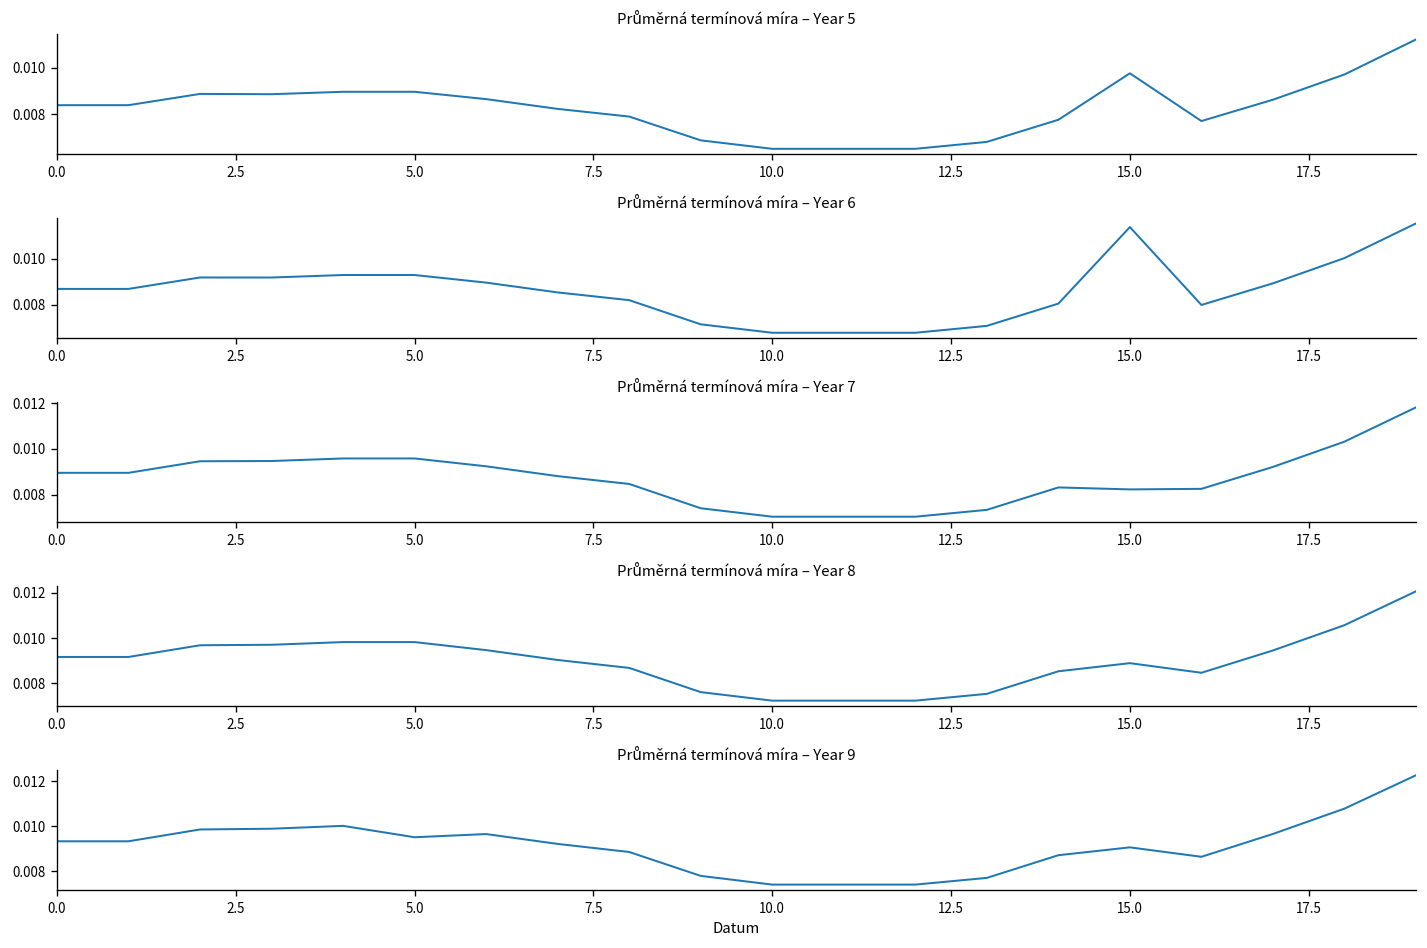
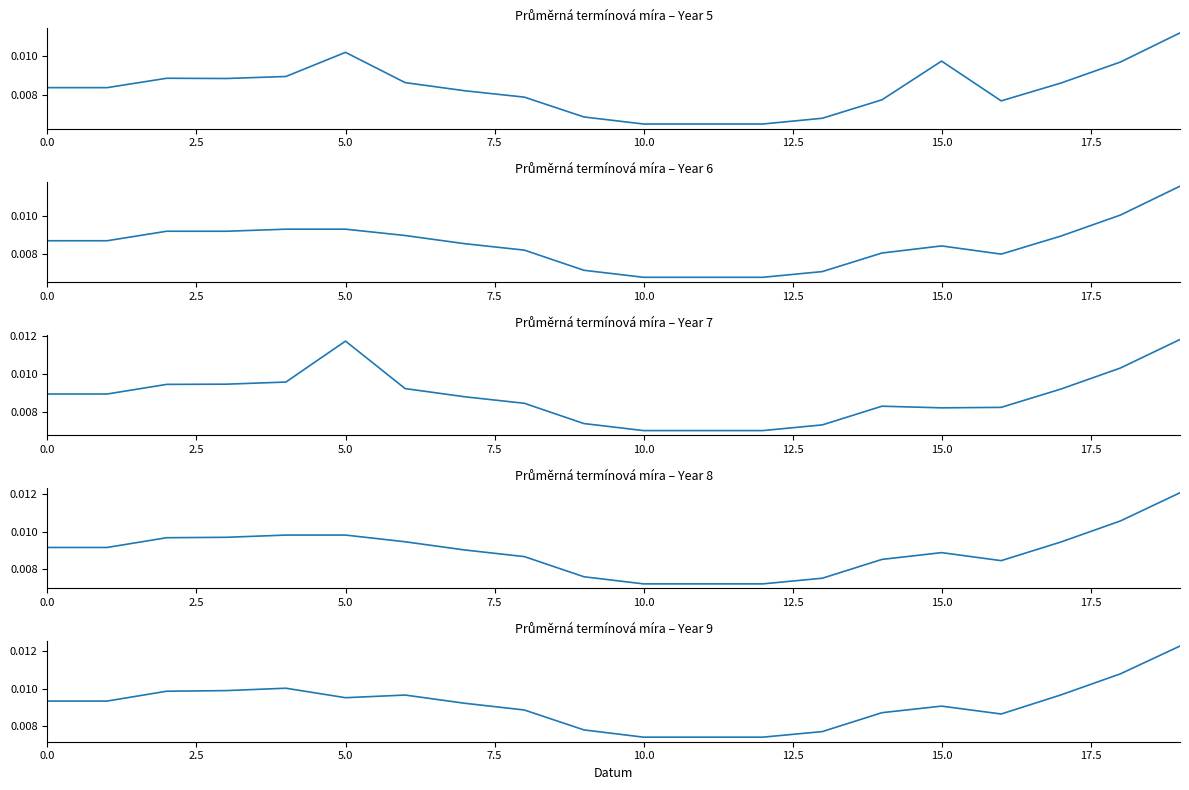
Průměrná termínová míra – Year 5, 5.0: 0.0090 -> 0.0102
Průměrná termínová míra – Year 6, 15.0: 0.0114 -> 0.0084
Průměrná termínová míra – Year 7, 5.0: 0.0096 -> 0.0117
